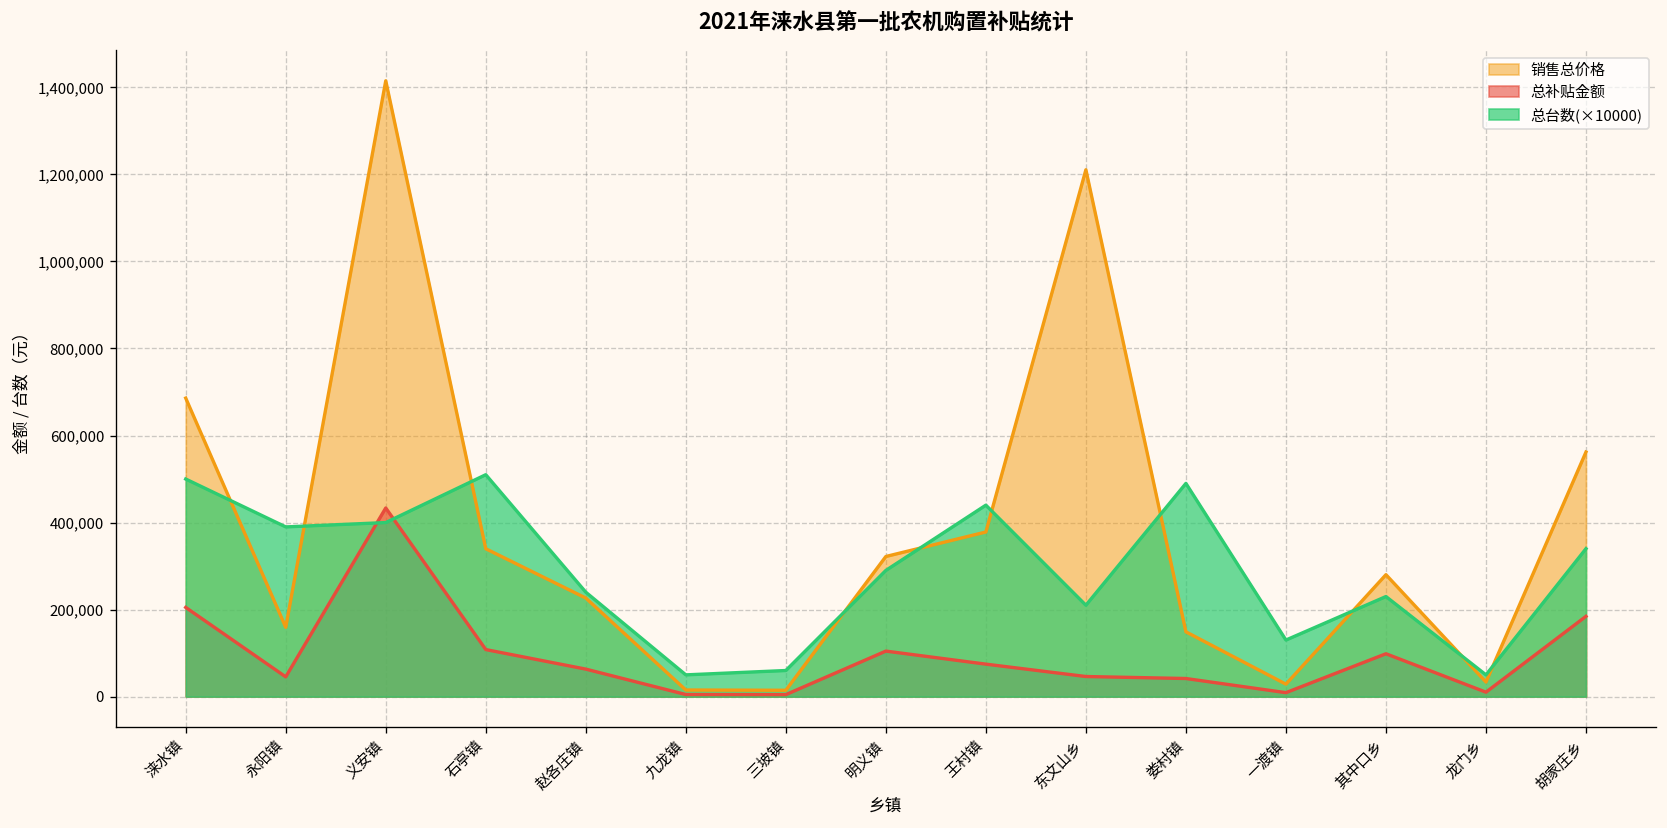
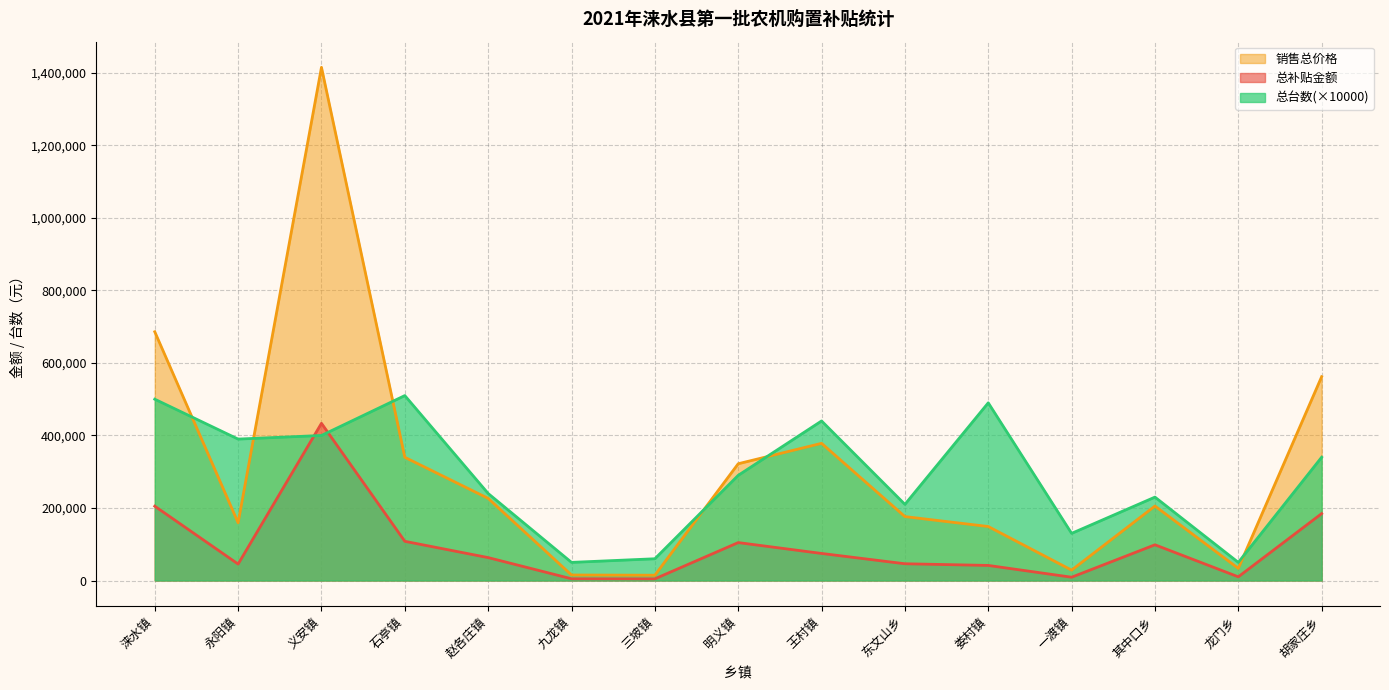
销售总价格, 东文山乡: 1,210,000 -> 180,000
销售总价格, 其中口乡: 280,000 -> 210,000
